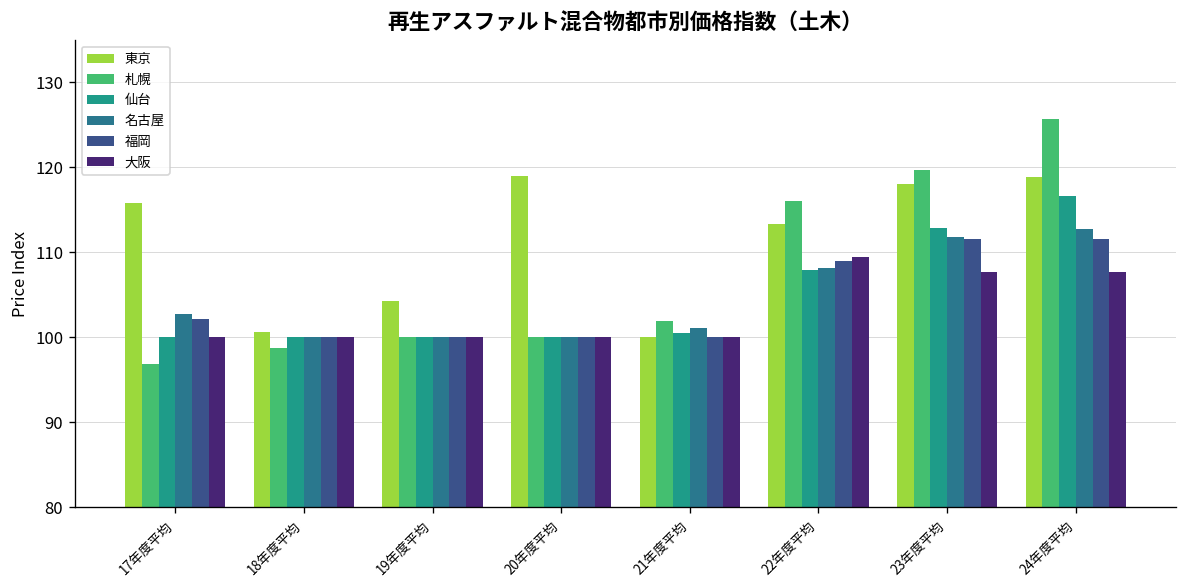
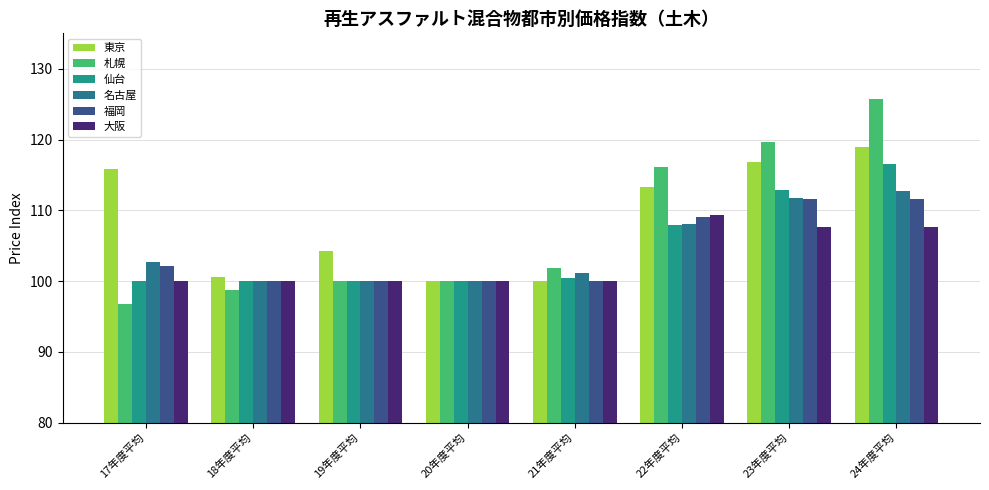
東京, 20年度平均: 119 -> 100
東京, 23年度平均: 118 -> 117
